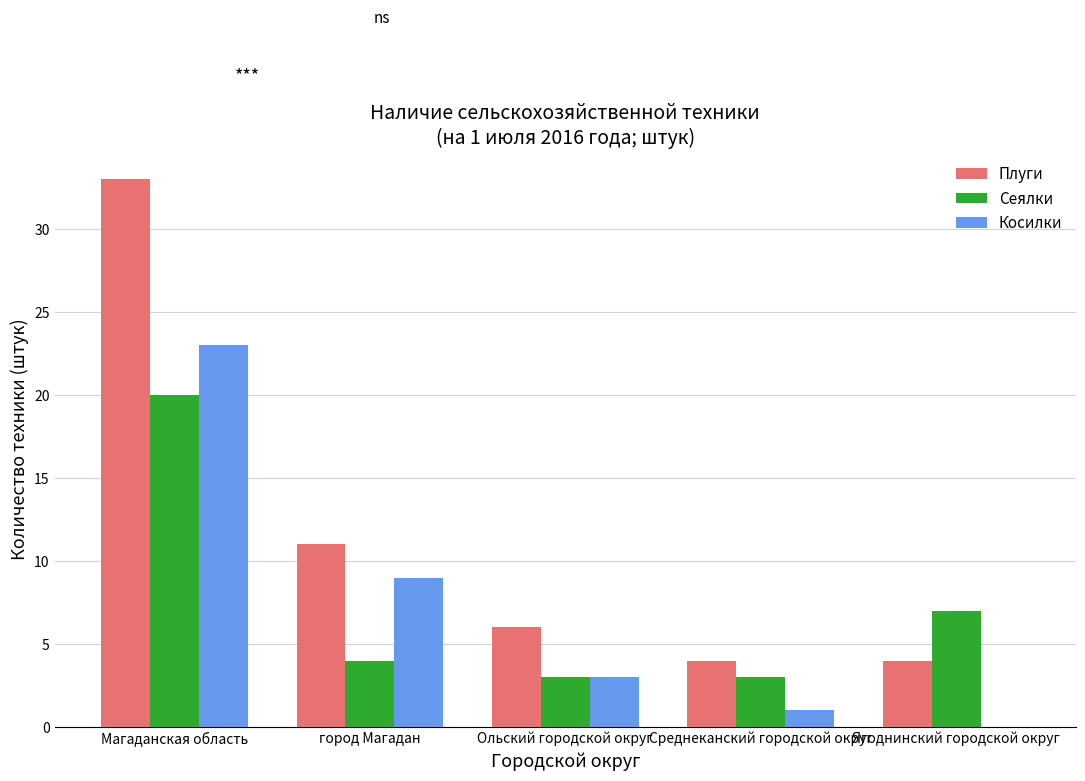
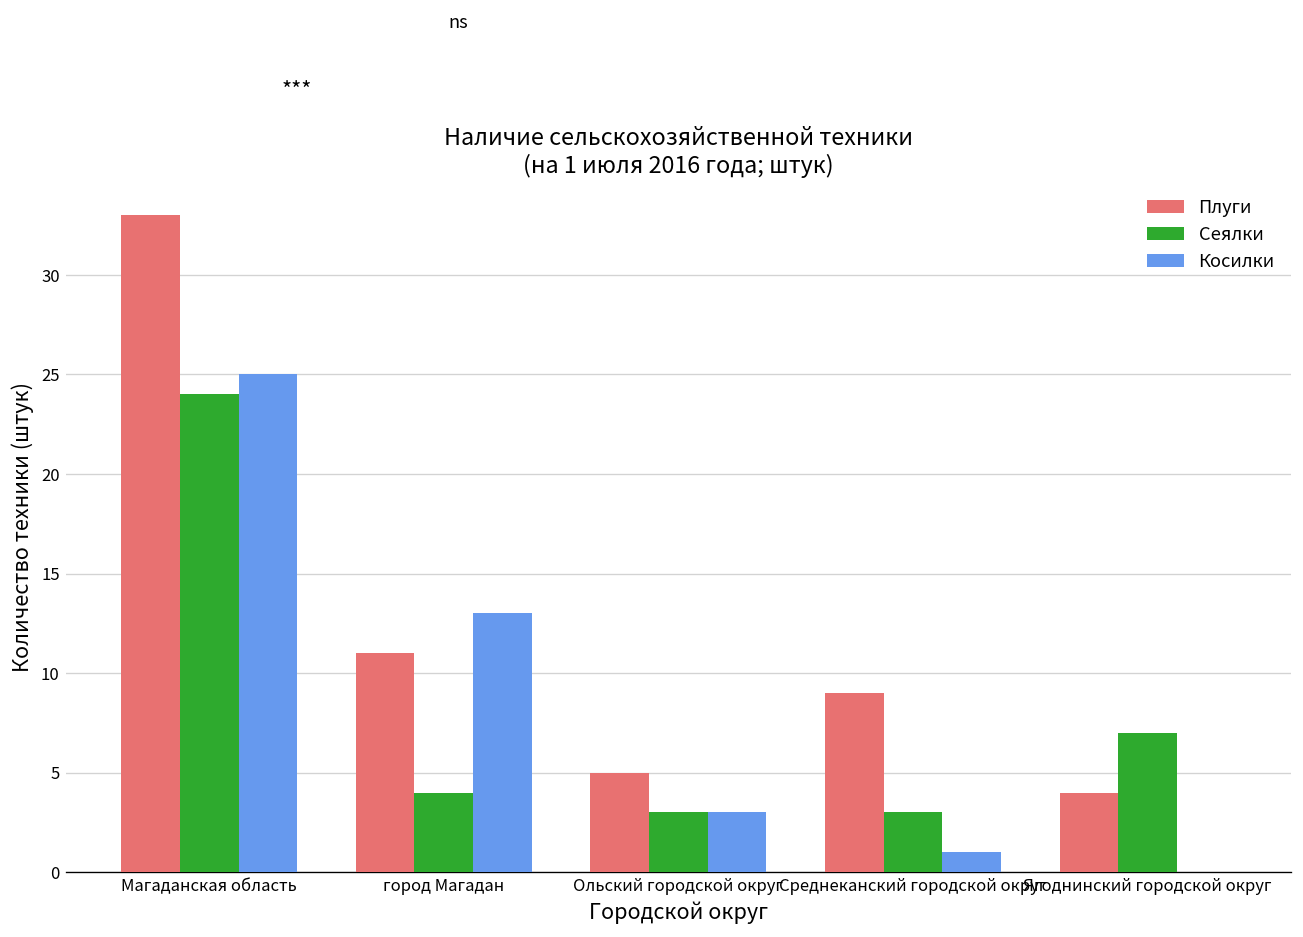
Сеялки, Магаданская область: 20 -> 24
Косилки, Магаданская область: 23 -> 25
Косилки, город Магадан: 9 -> 13
Плуги, Ольский городской округ: 6 -> 5
Плуги, Среднеканский городской округ: 4 -> 9
